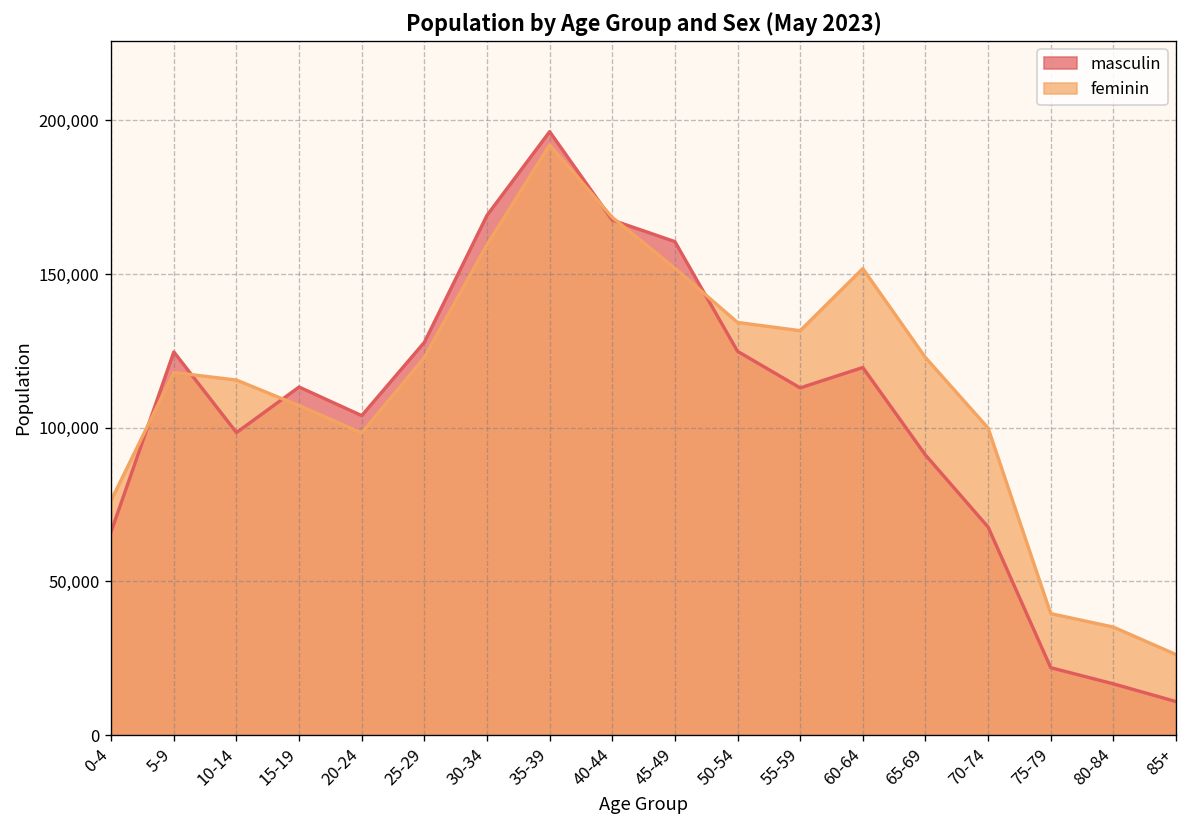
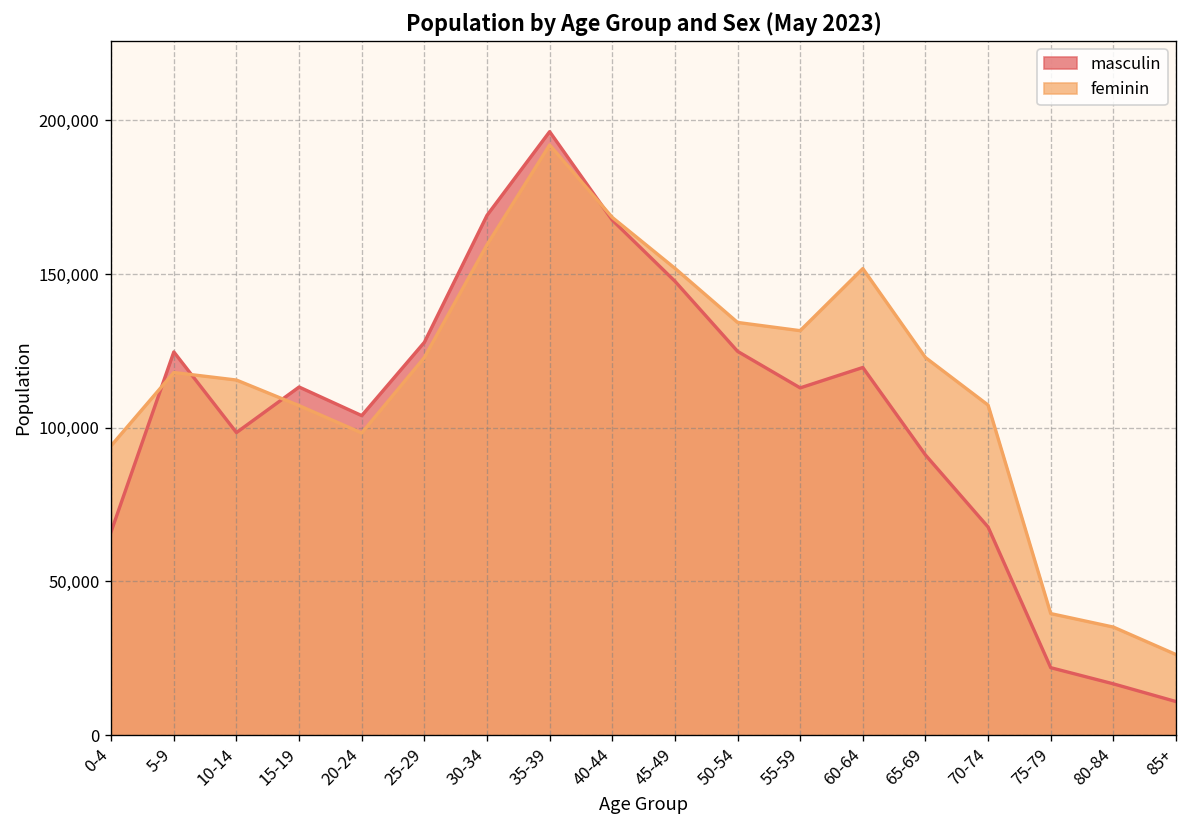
feminin, 0-4: 76,000 -> 94,000
masculin, 45-49: 161,000 -> 148,000
feminin, 70-74: 100,000 -> 107,000
